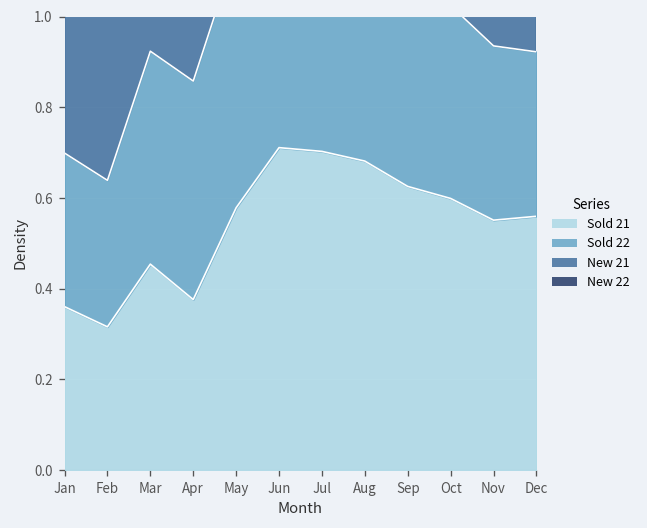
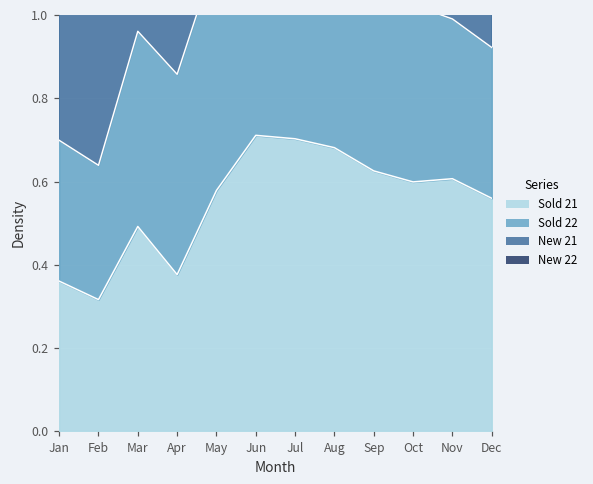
Sold 21, Mar: 0.45 -> 0.49
Sold 21, Nov: 0.55 -> 0.61
